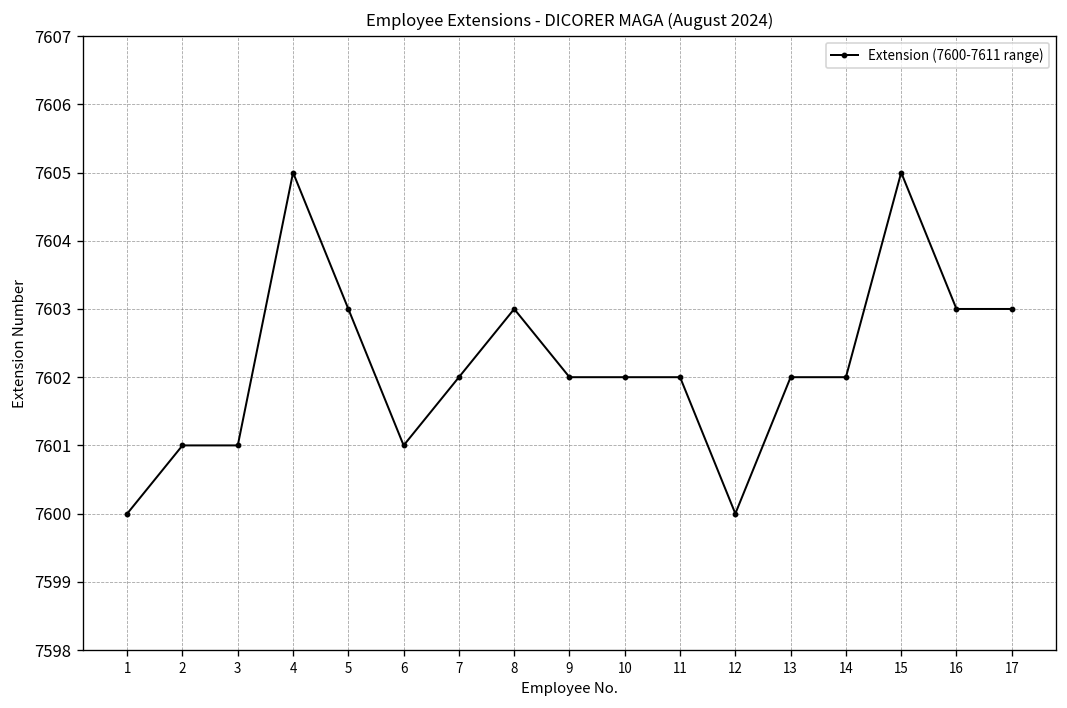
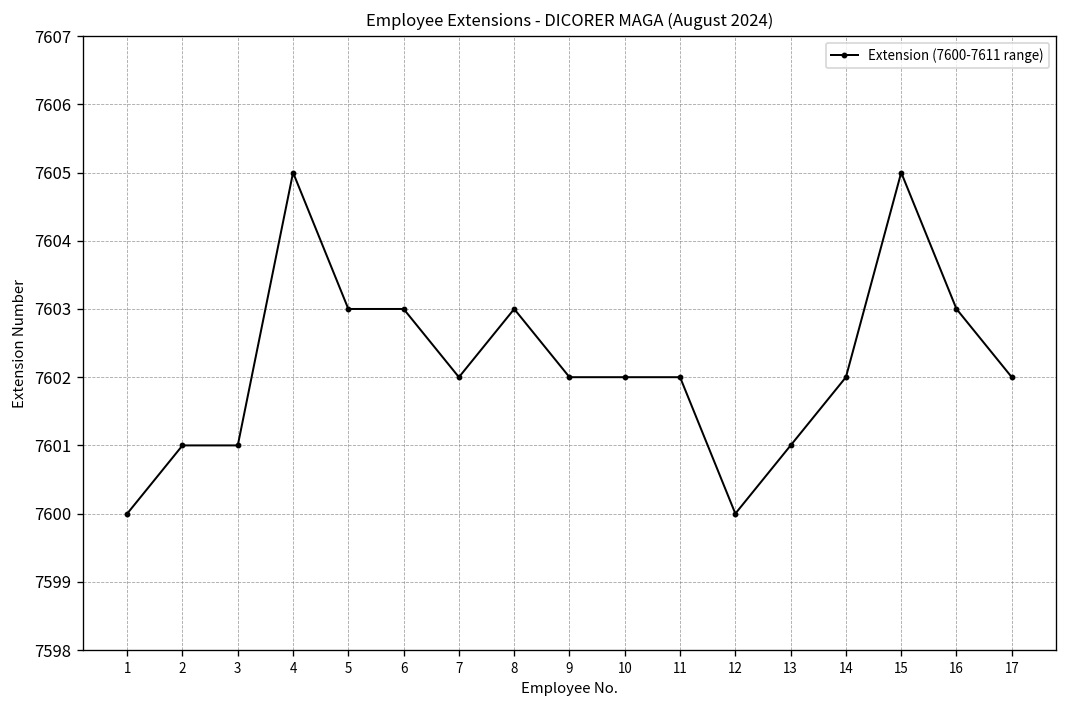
6: 7601 -> 7603
13: 7602 -> 7601
17: 7603 -> 7602
